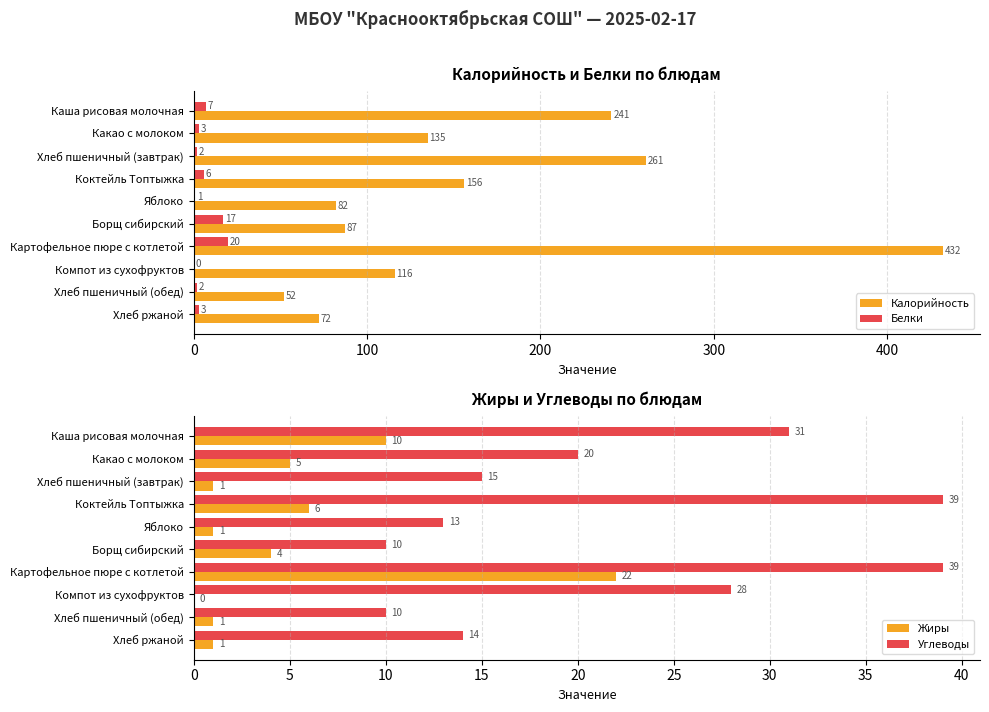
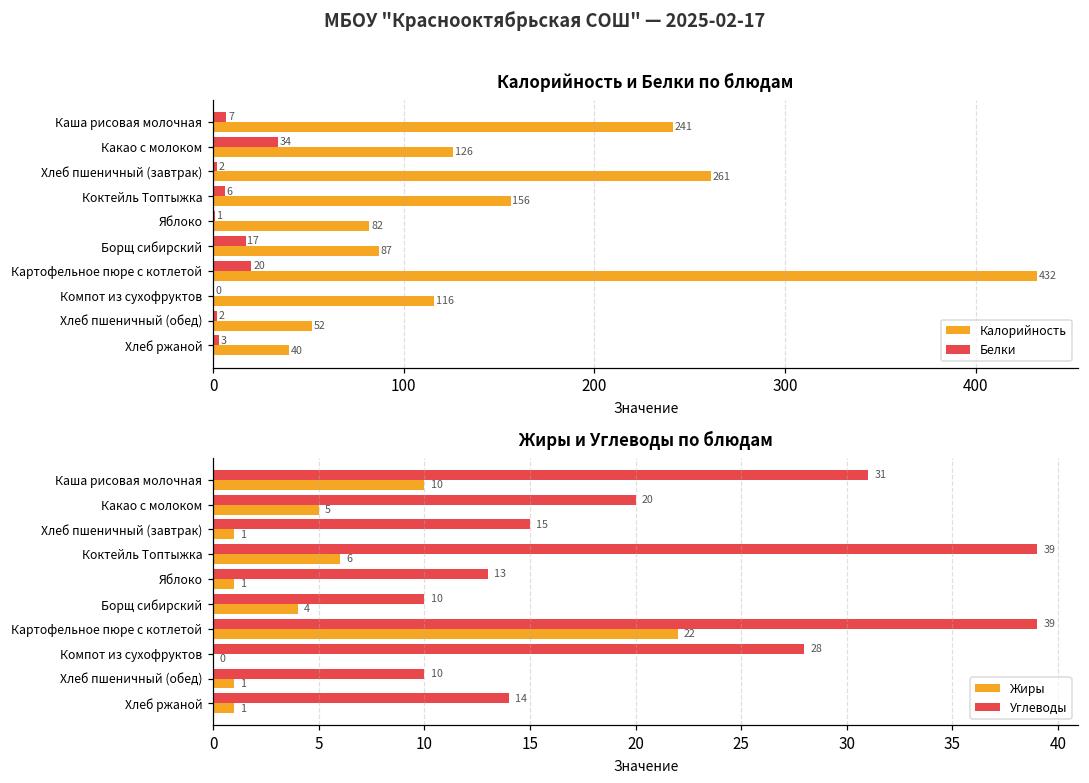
Калорийность и Белки по блюдам, Белки, Какао с молоком: 3 -> 34
Калорийность и Белки по блюдам, Калорийность, Какао с молоком: 135 -> 126
Калорийность и Белки по блюдам, Калорийность, Хлеб ржаной: 72 -> 40
